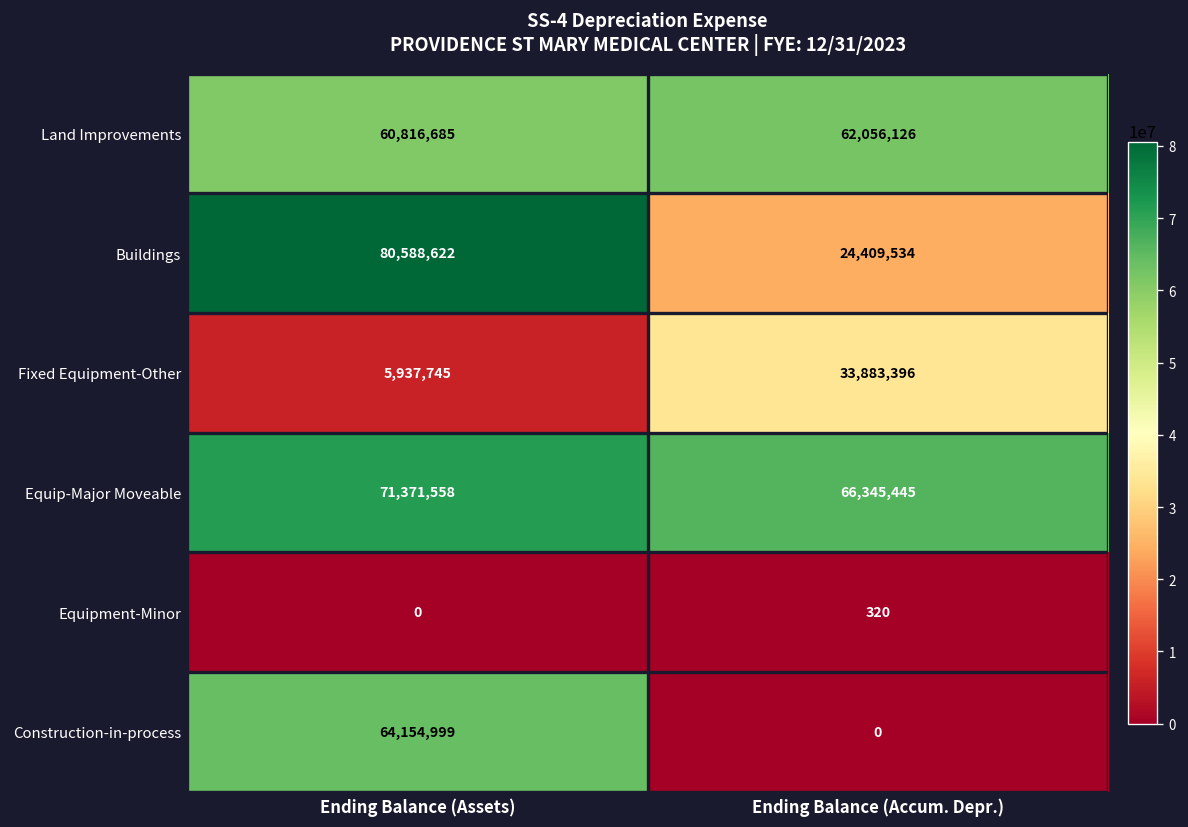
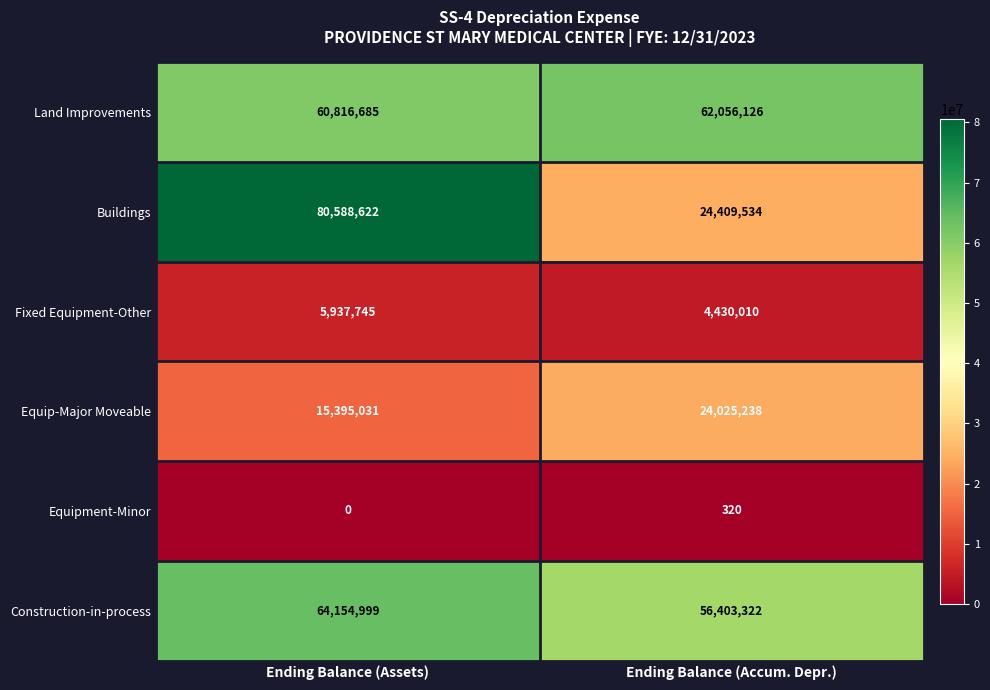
Fixed Equipment-Other, Ending Balance (Accum. Depr.): 33,883,396 -> 4,430,010
Equip-Major Moveable, Ending Balance (Assets): 71,371,558 -> 15,395,031
Equip-Major Moveable, Ending Balance (Accum. Depr.): 66,345,445 -> 24,025,238
Construction-in-process, Ending Balance (Accum. Depr.): 0 -> 56,403,322
